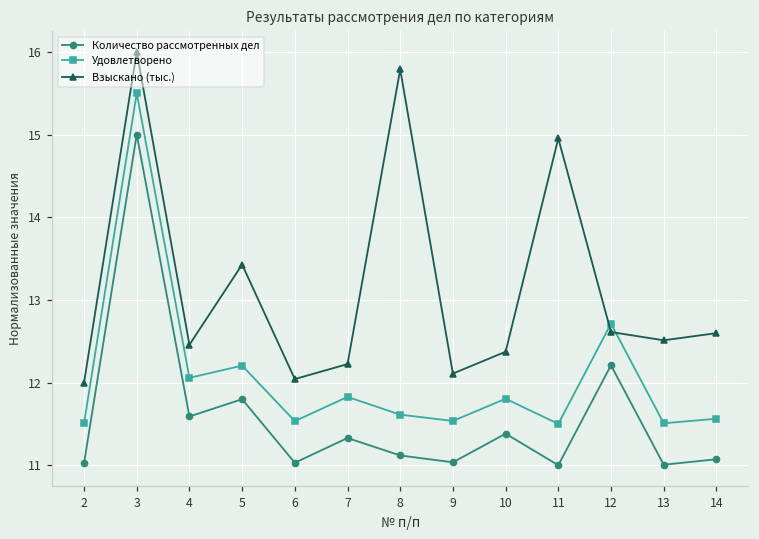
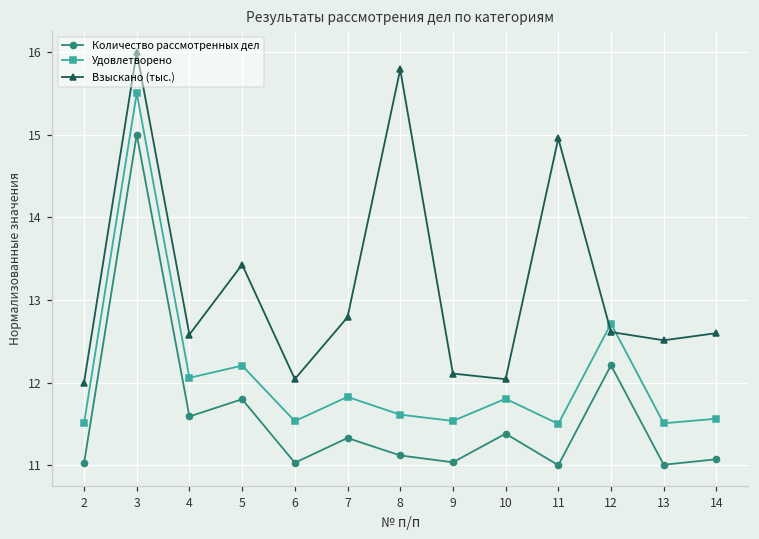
Взыскано (тыс.), 4: 12.5 -> 12.6
Взыскано (тыс.), 7: 12.2 -> 12.8
Взыскано (тыс.), 10: 12.4 -> 12.0
